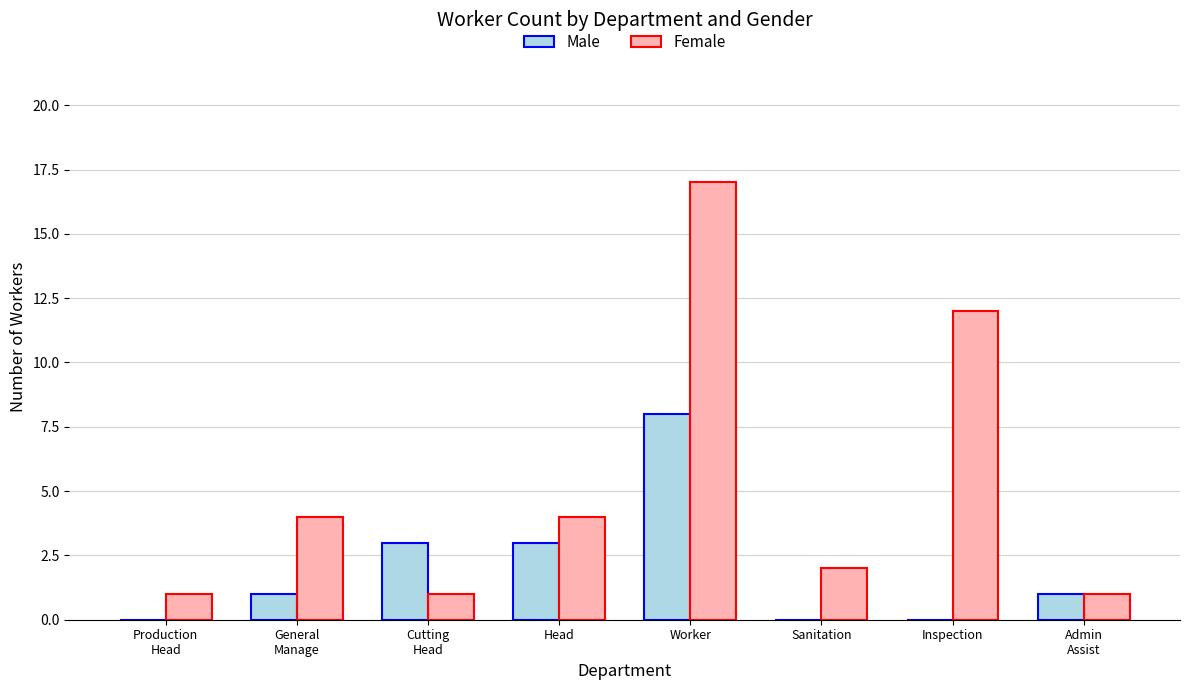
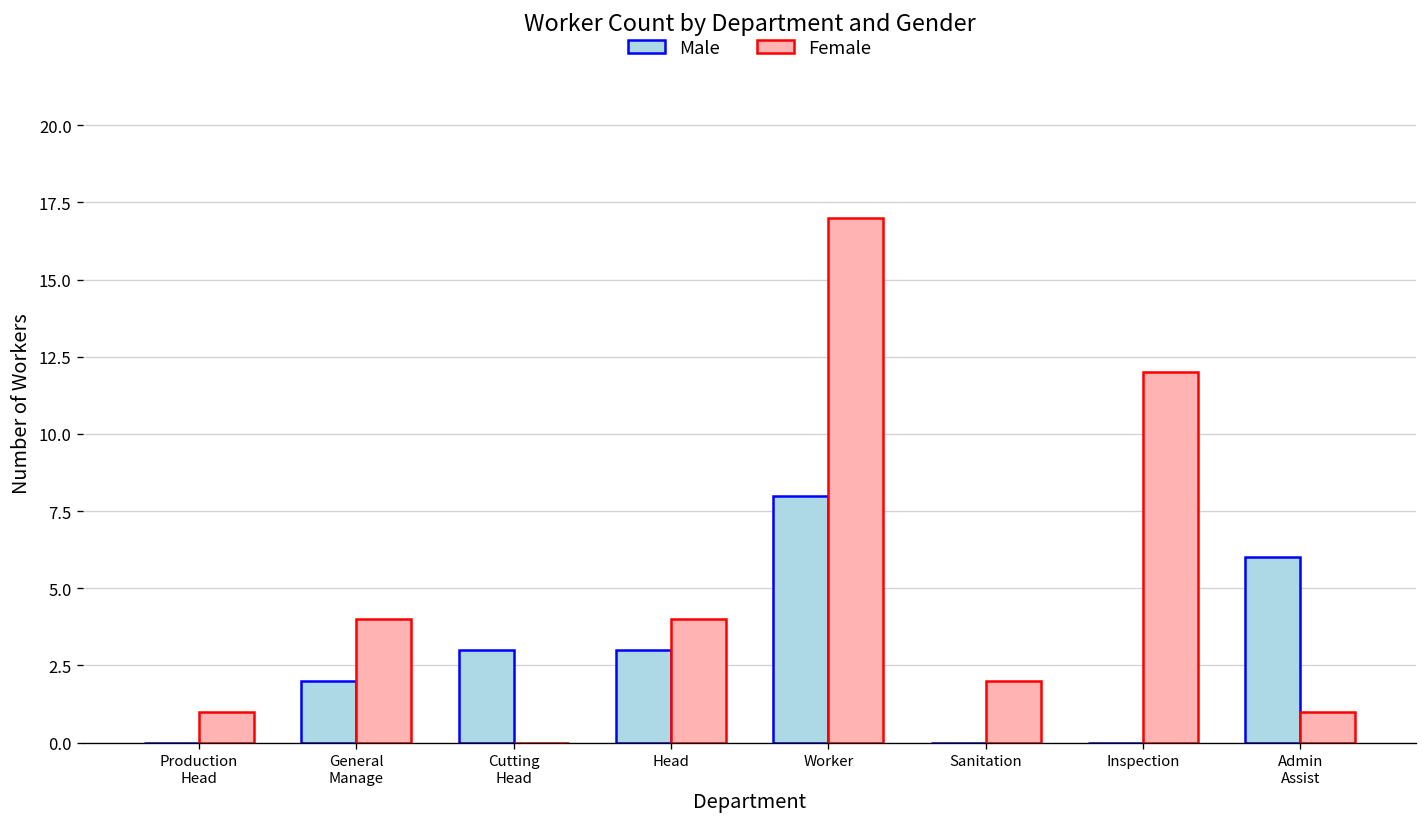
Male, General Manage: 1 -> 2
Female, Cutting Head: 1 -> 0
Male, Admin Assist: 1 -> 6
